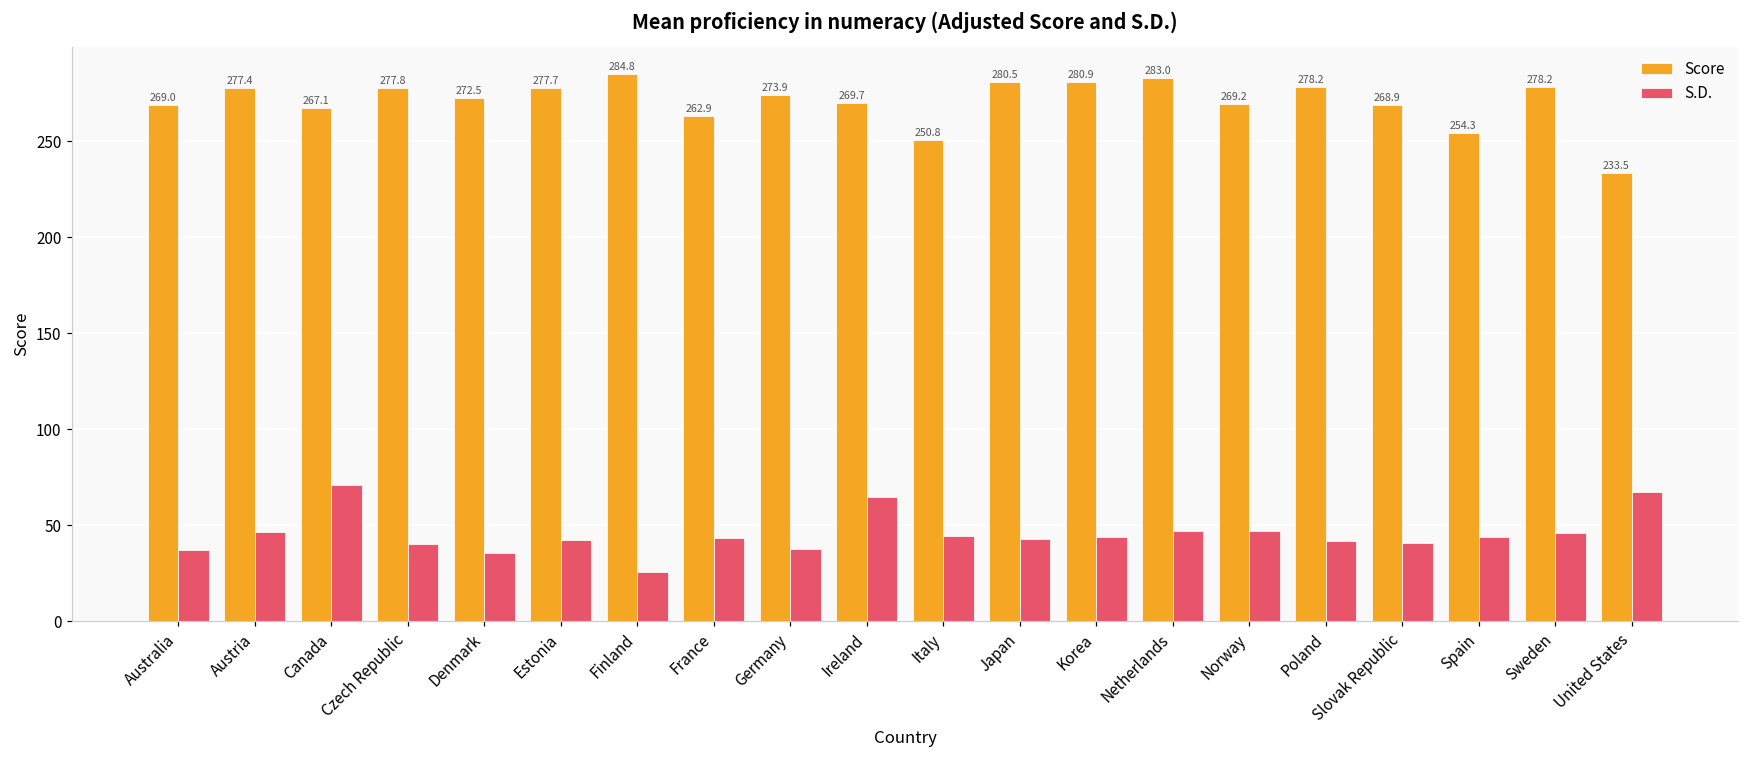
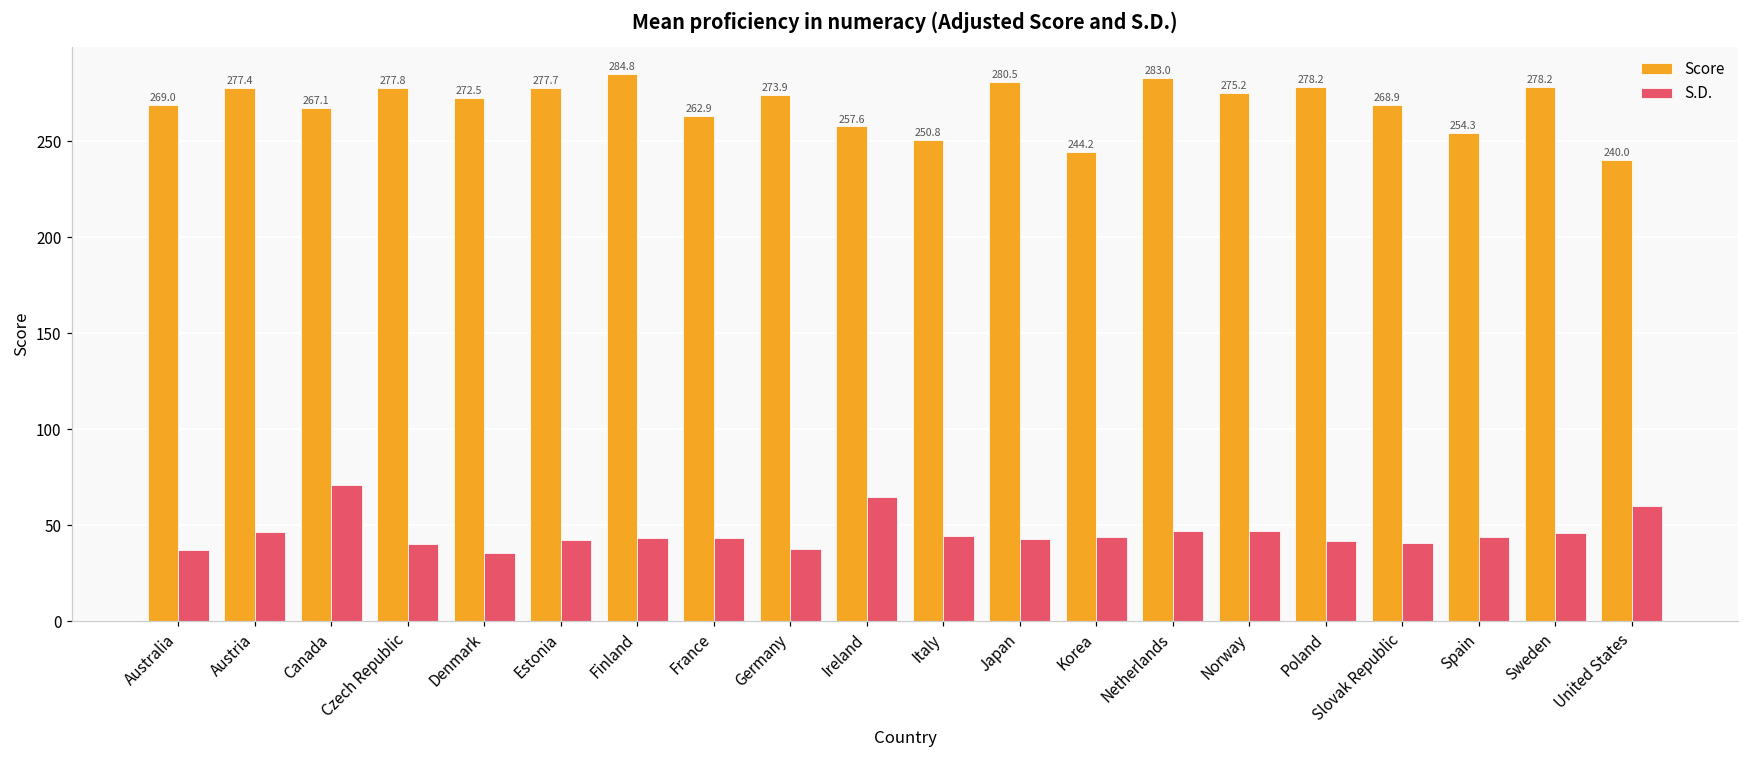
S.D., Finland: 26 -> 43
Score, Ireland: 269.7 -> 257.6
Score, Korea: 280.9 -> 244.2
Score, Norway: 269.2 -> 275.2
Score, United States: 233.5 -> 240.0
S.D., United States: 67 -> 60
